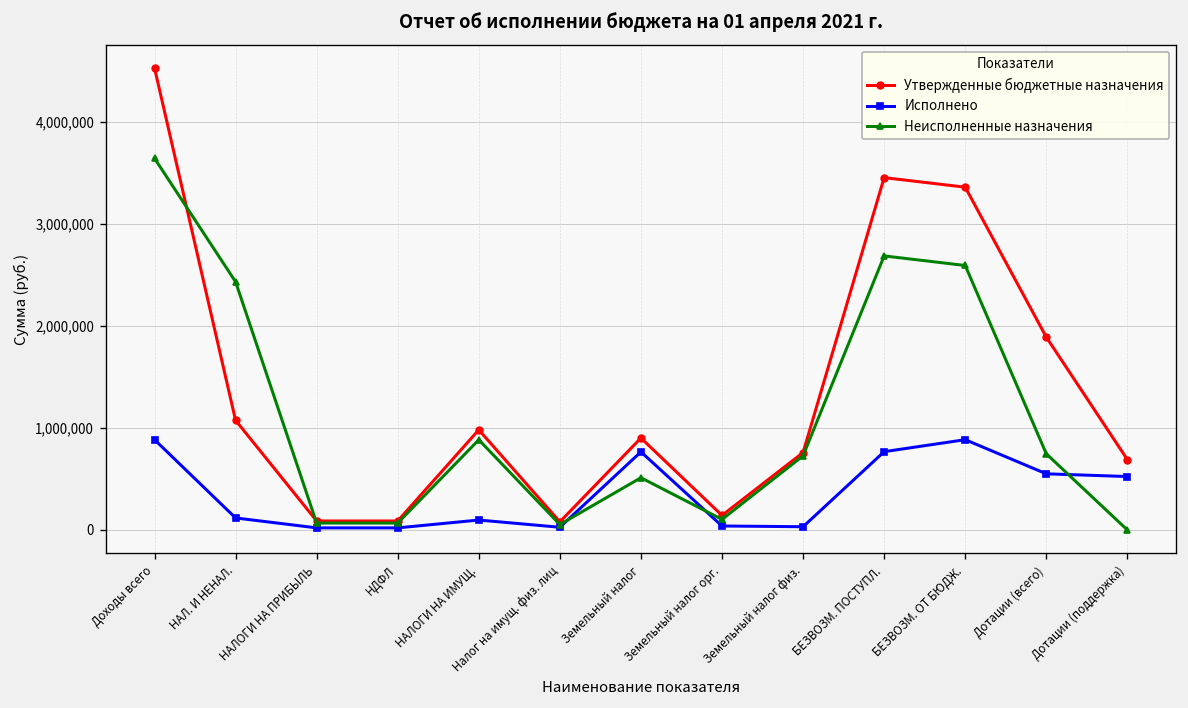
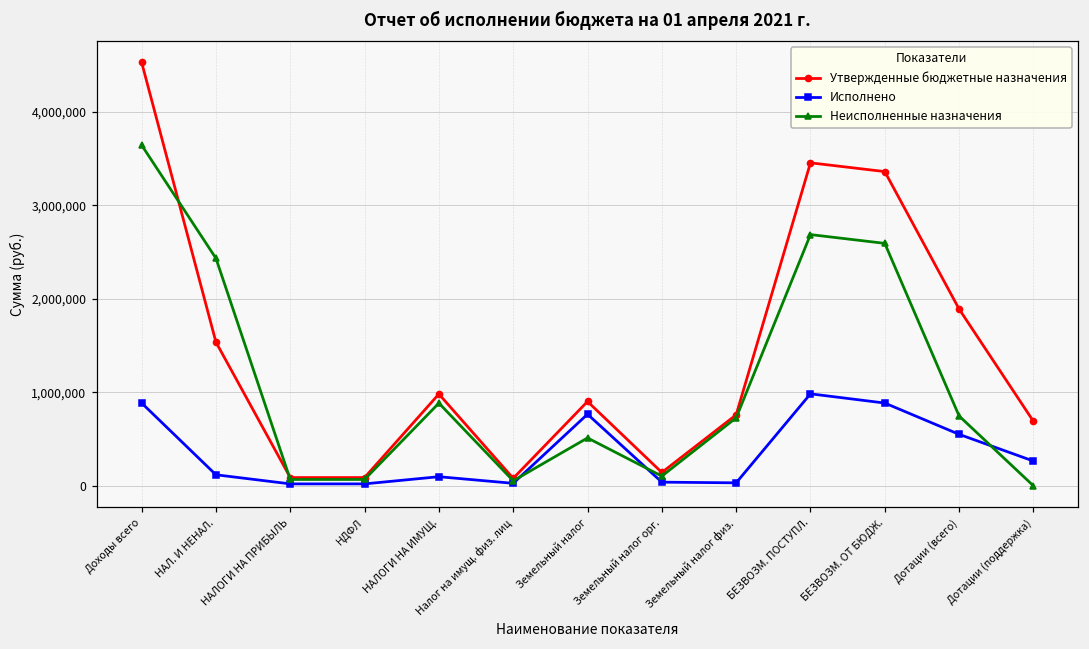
Утвержденные бюджетные назначения, НАЛ. И НЕНАЛ.: 1,100,000 -> 1,500,000
Исполнено, БЕЗВОЗМ. ПОСТУПЛ.: 800,000 -> 1,000,000
Исполнено, Дотации (поддержка): 500,000 -> 300,000
